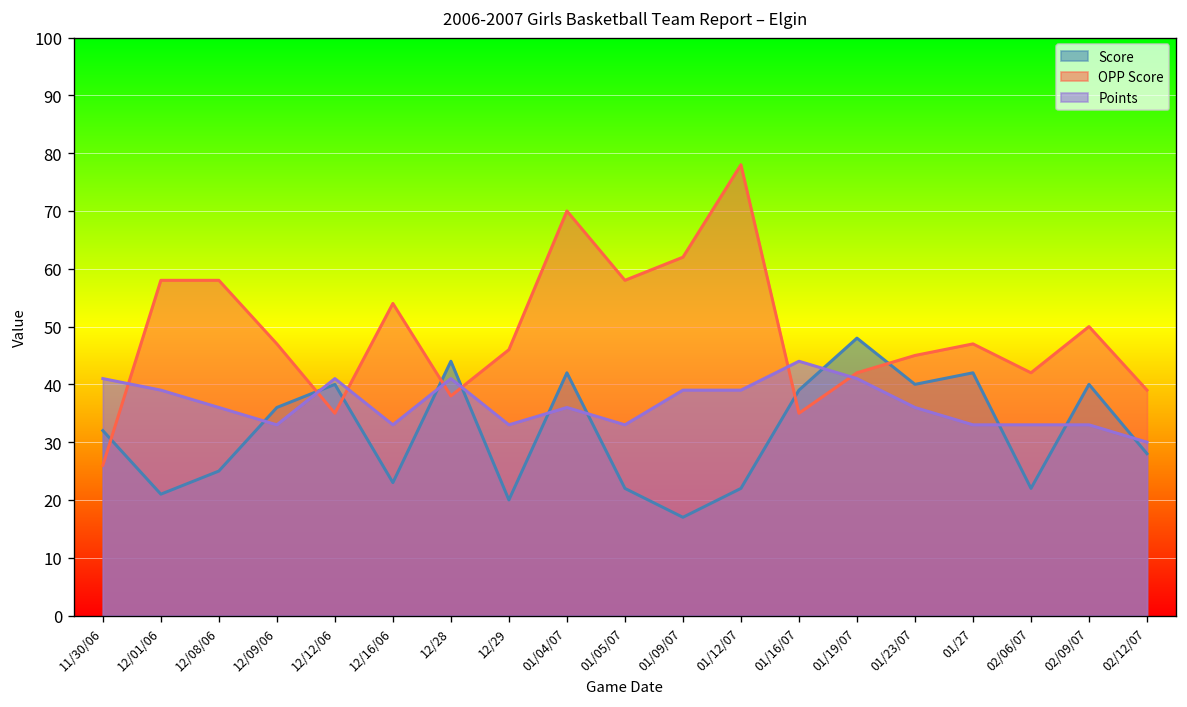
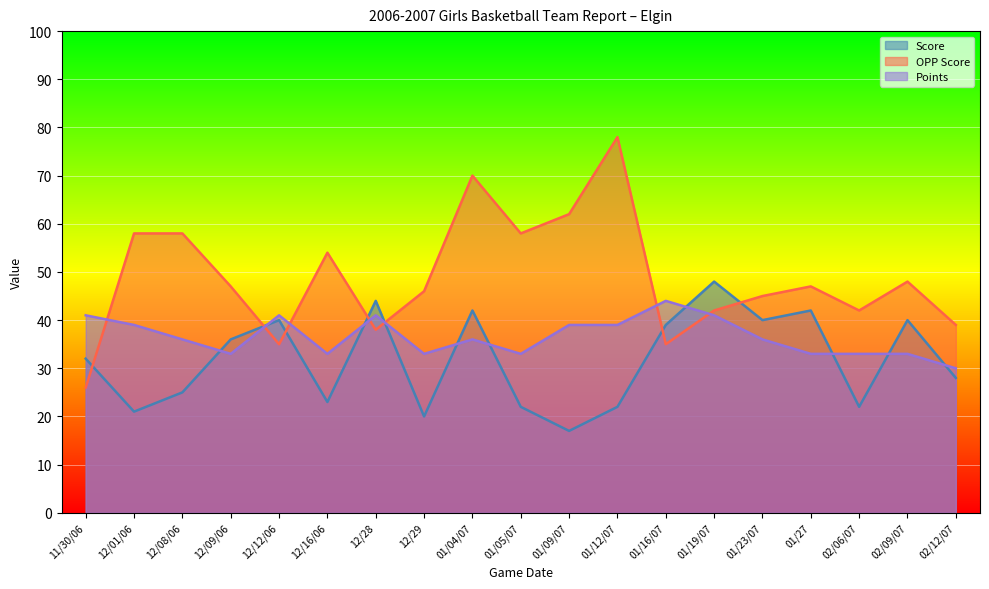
OPP Score, 02/09/07: 50 -> 48
